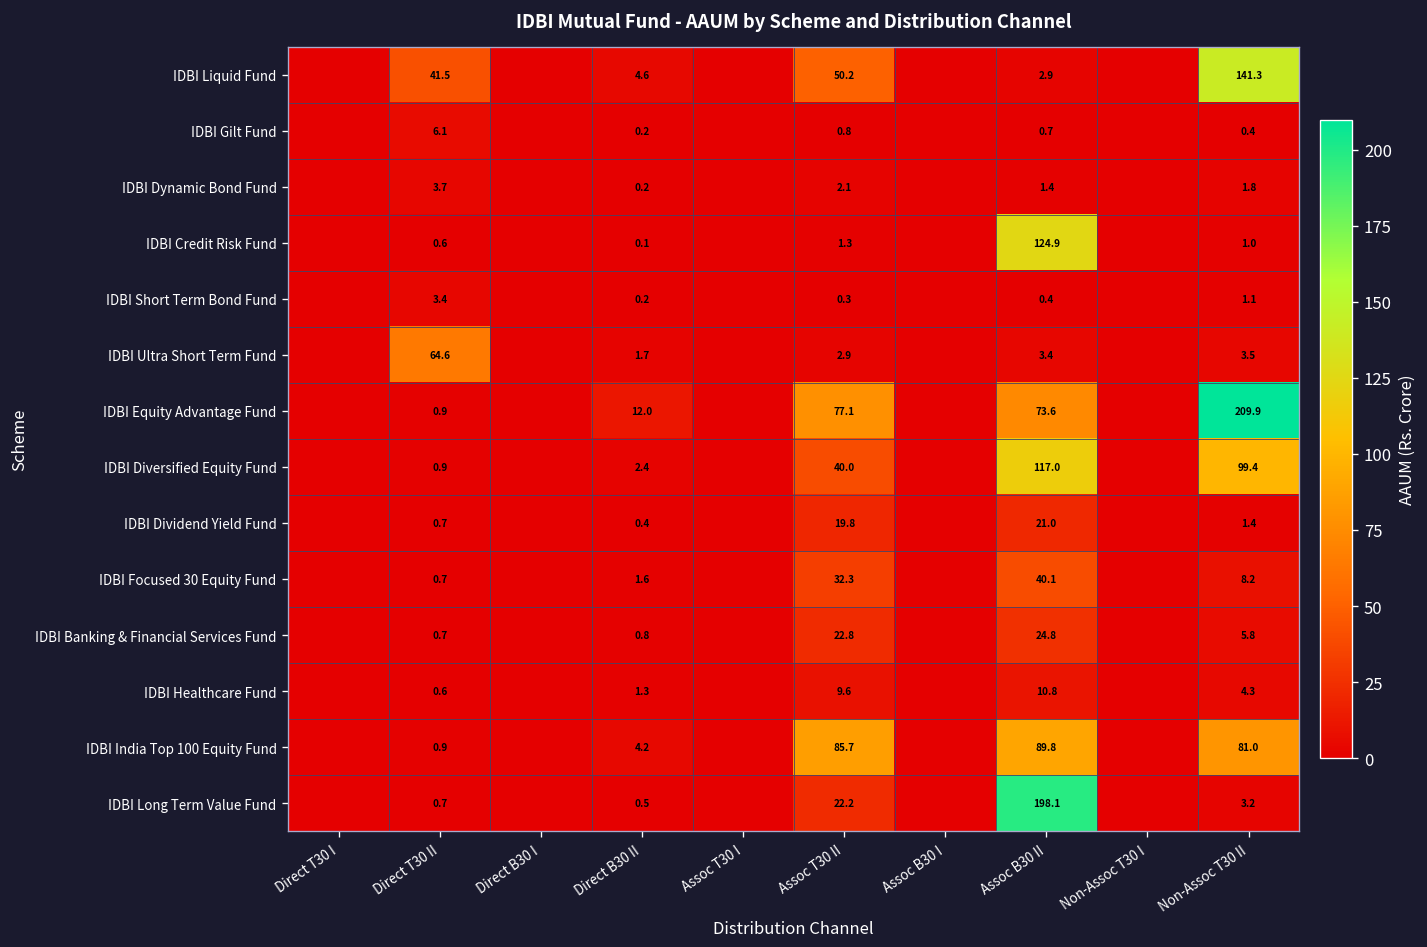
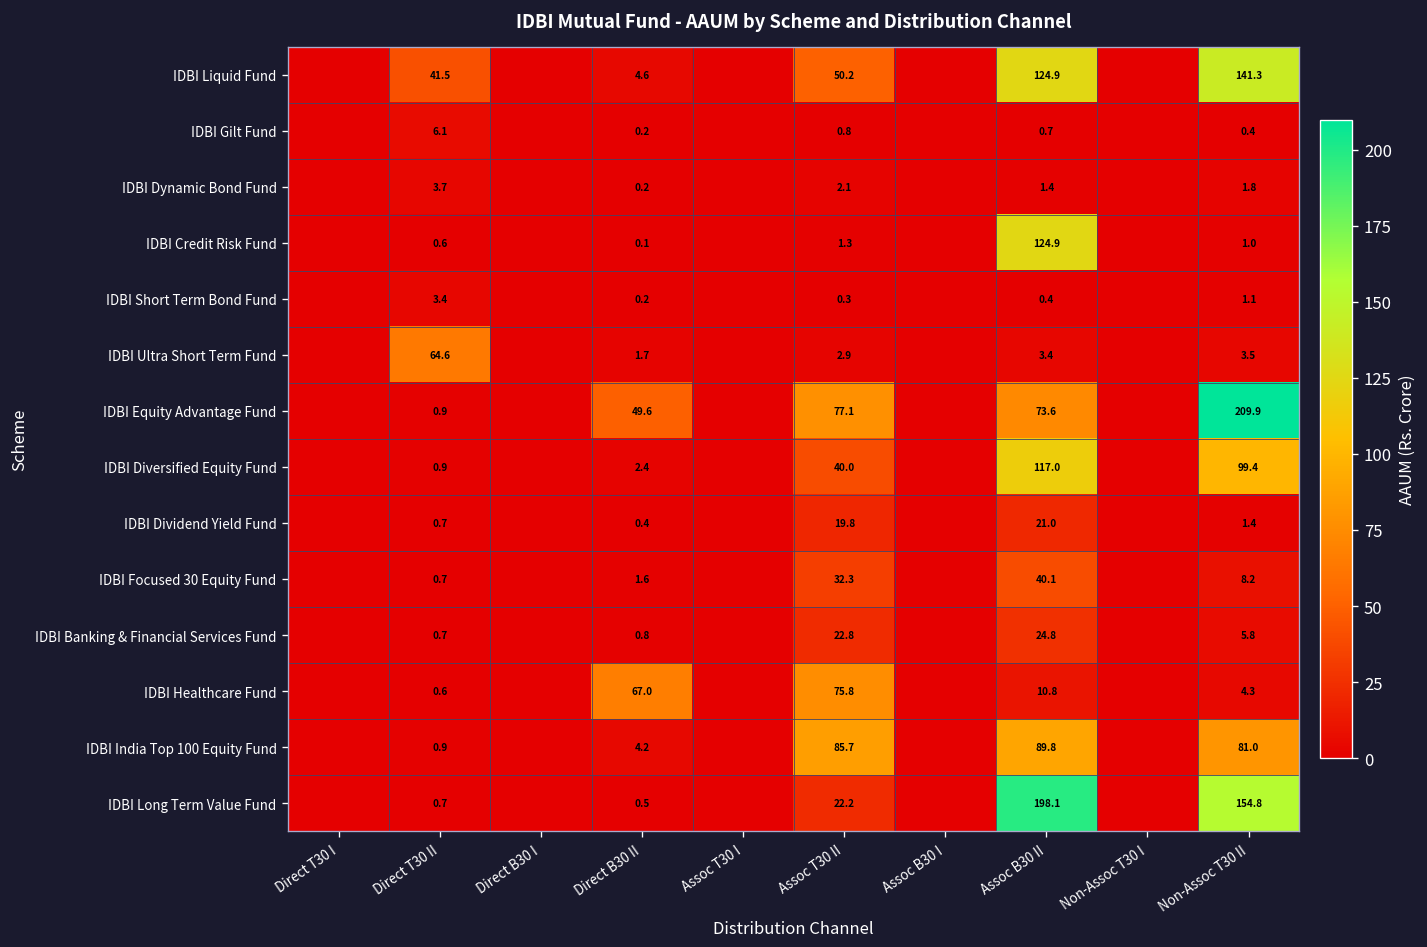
IDBI Liquid Fund, Assoc B30 II: 2.9 -> 124.9
IDBI Equity Advantage Fund, Direct B30 II: 12.0 -> 49.6
IDBI Healthcare Fund, Direct B30 II: 1.3 -> 67.0
IDBI Healthcare Fund, Assoc T30 II: 9.6 -> 75.8
IDBI Long Term Value Fund, Non-Assoc T30 II: 3.2 -> 154.8
